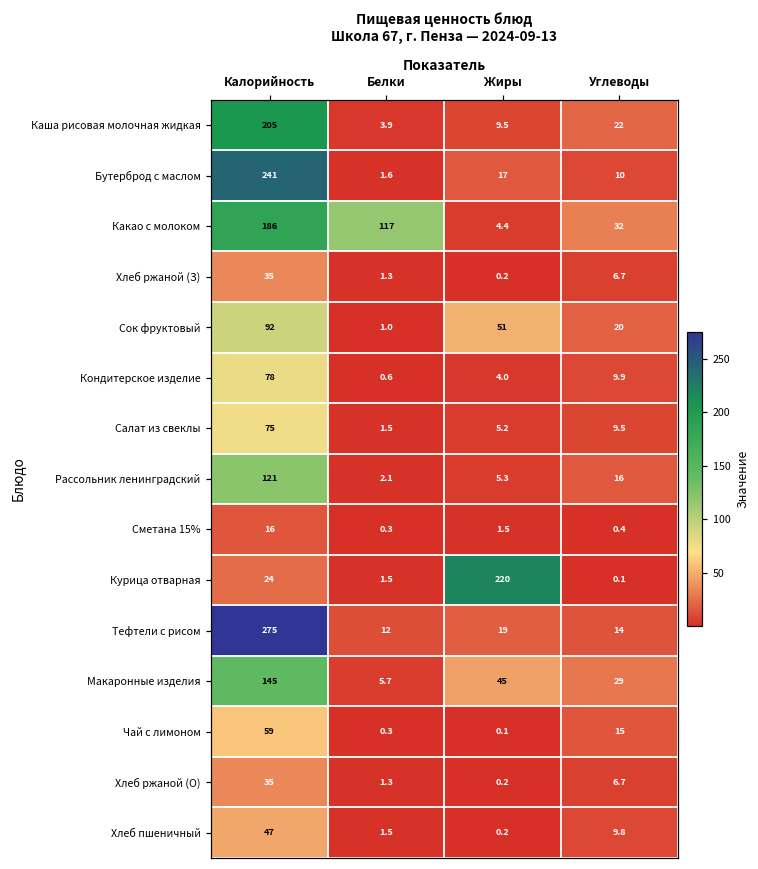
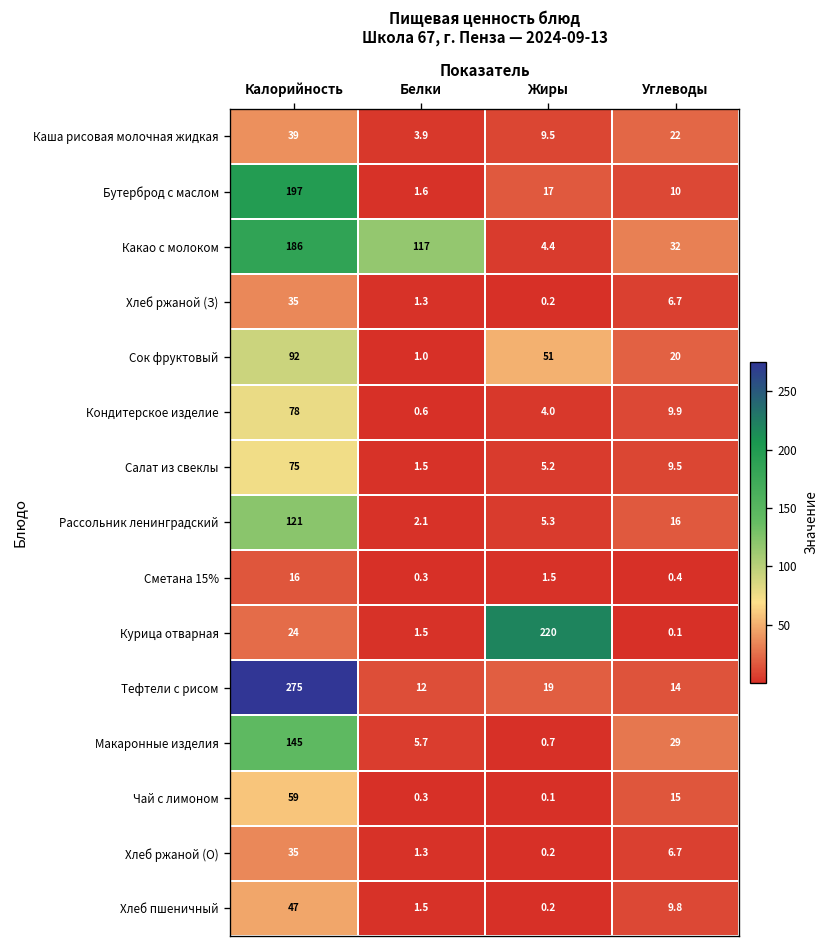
Каша рисовая молочная жидкая, Калорийность: 205 -> 39
Бутерброд с маслом, Калорийность: 241 -> 197
Макаронные изделия, Жиры: 45 -> 0.7
